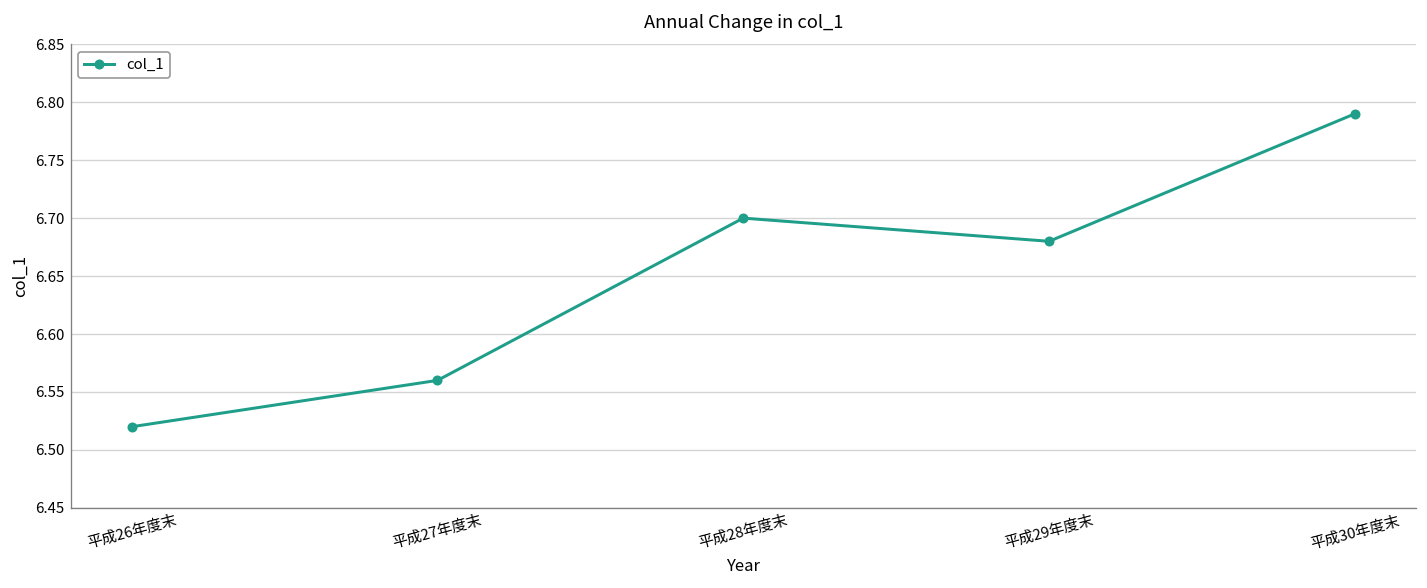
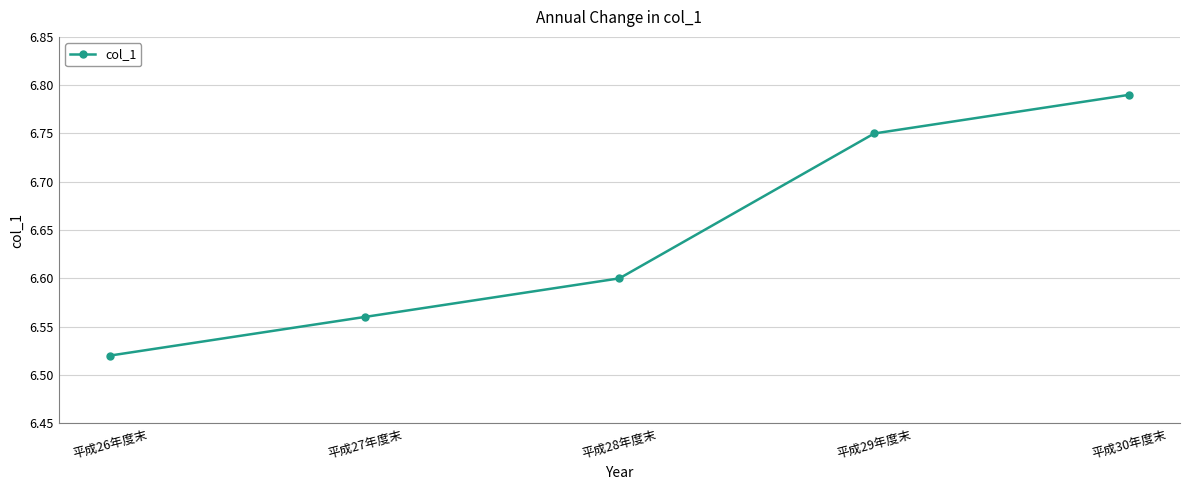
平成28年度末: 6.7 -> 6.6
平成29年度末: 6.68 -> 6.75
